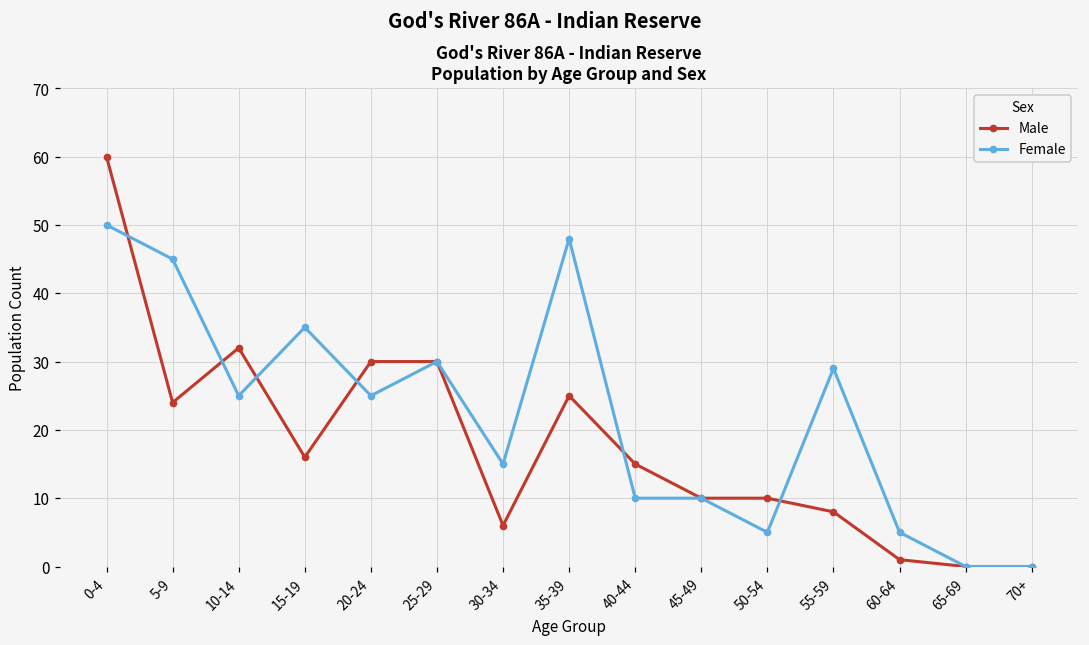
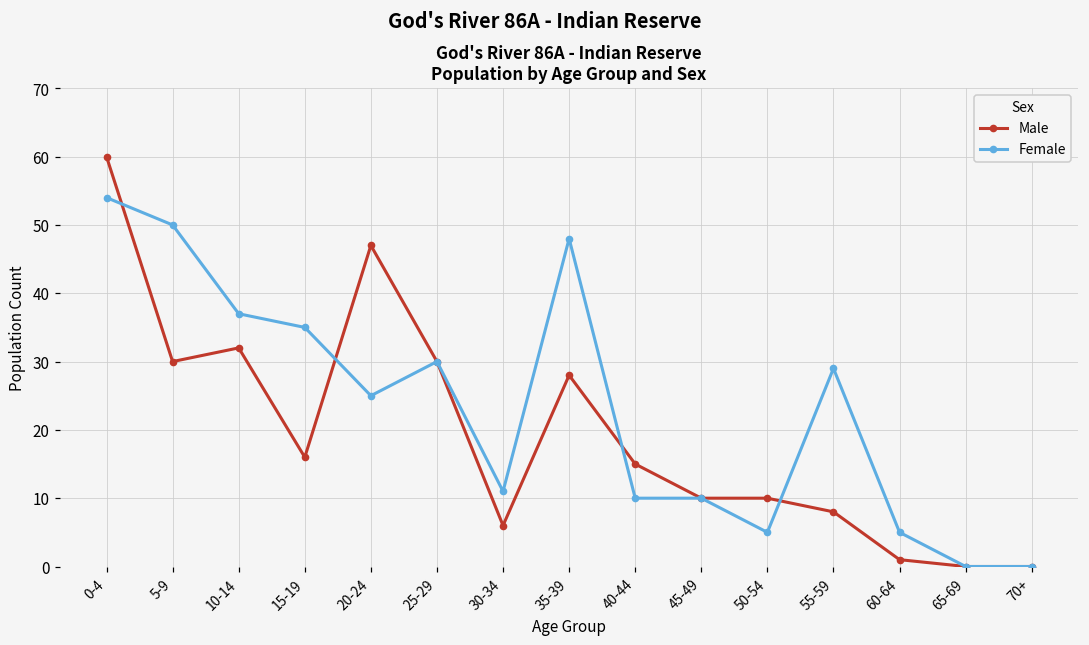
Female, 0-4: 50 -> 54
Male, 5-9: 24 -> 30
Female, 5-9: 45 -> 50
Female, 10-14: 25 -> 37
Male, 20-24: 30 -> 47
Female, 30-34: 15 -> 11
Male, 35-39: 25 -> 28
